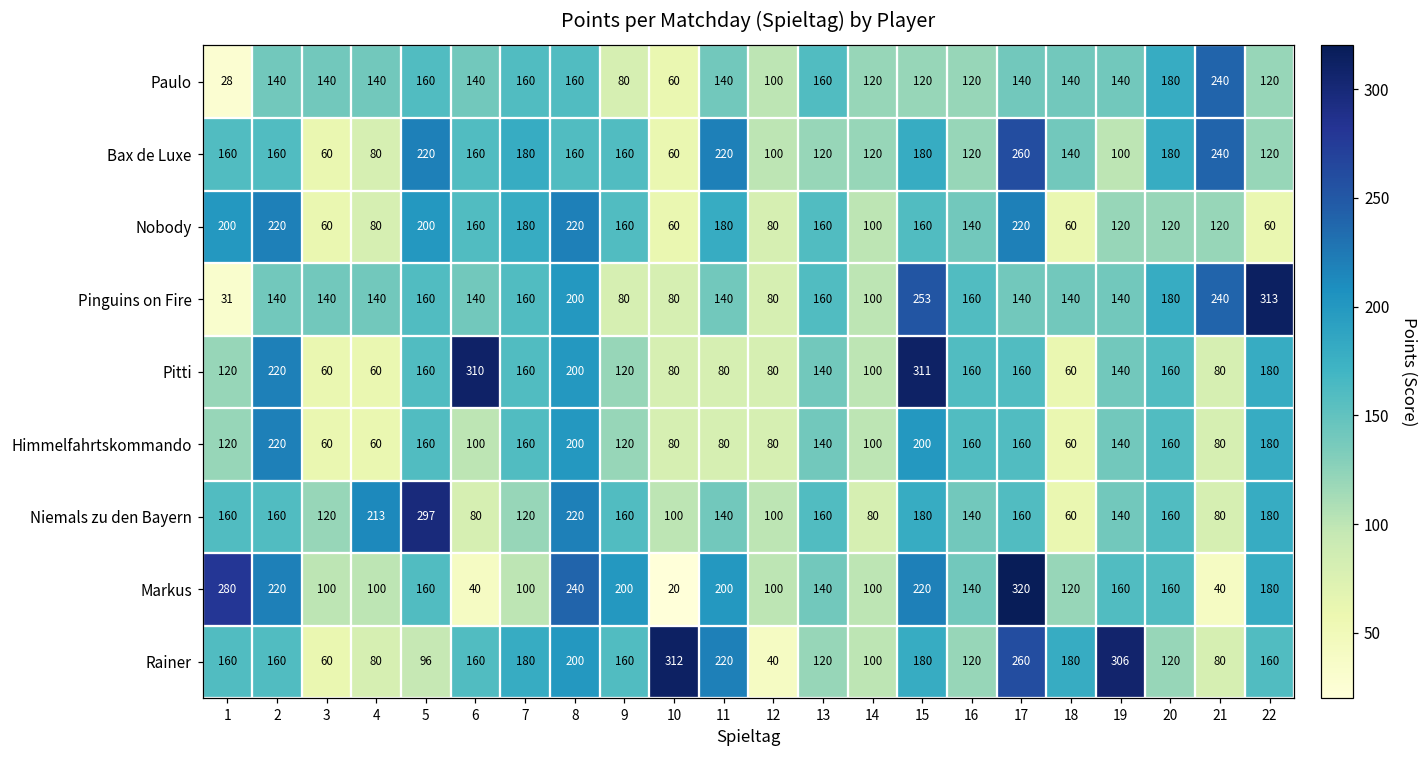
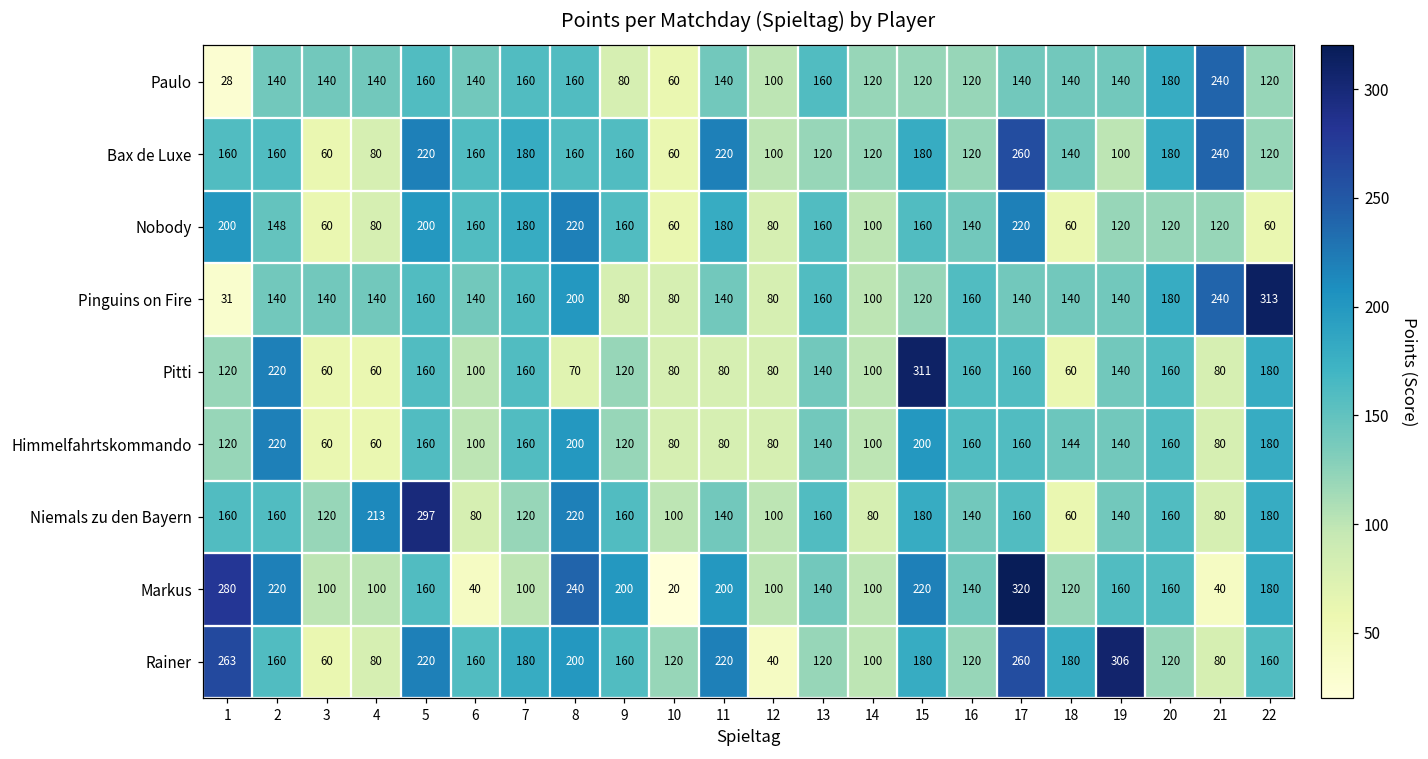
Nobody, 2: 220 -> 148
Pinguins on Fire, 15: 253 -> 120
Pitti, 6: 310 -> 100
Pitti, 8: 200 -> 70
Himmelfahrtskommando, 18: 60 -> 144
Rainer, 1: 160 -> 263
Rainer, 5: 96 -> 220
Rainer, 10: 312 -> 120
